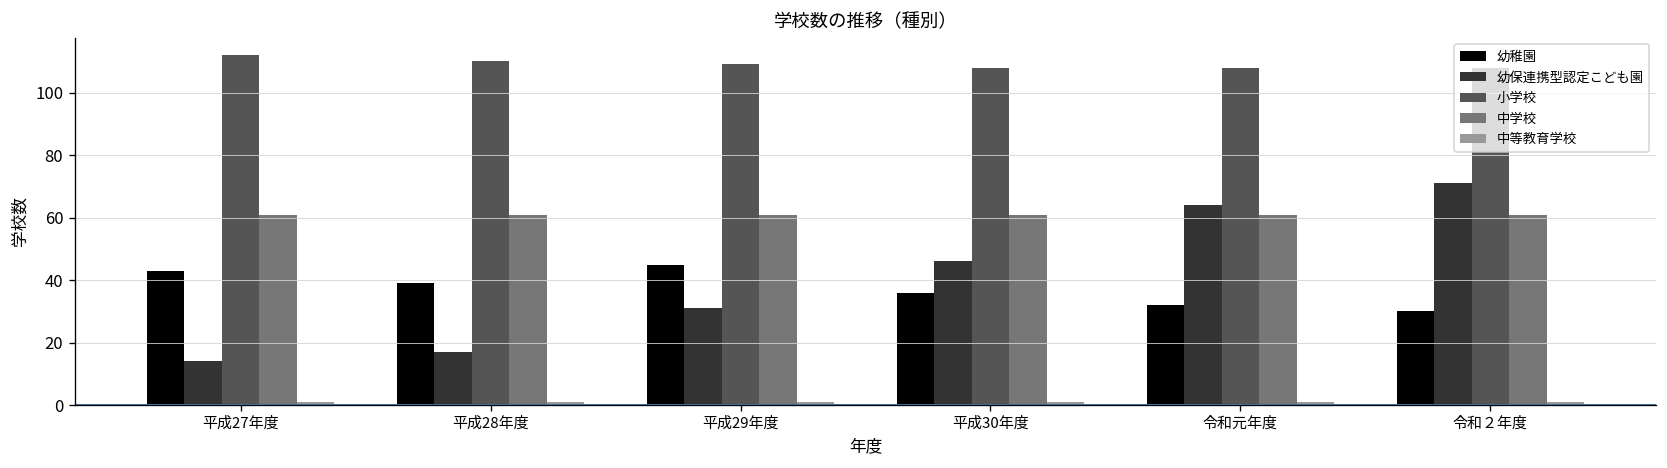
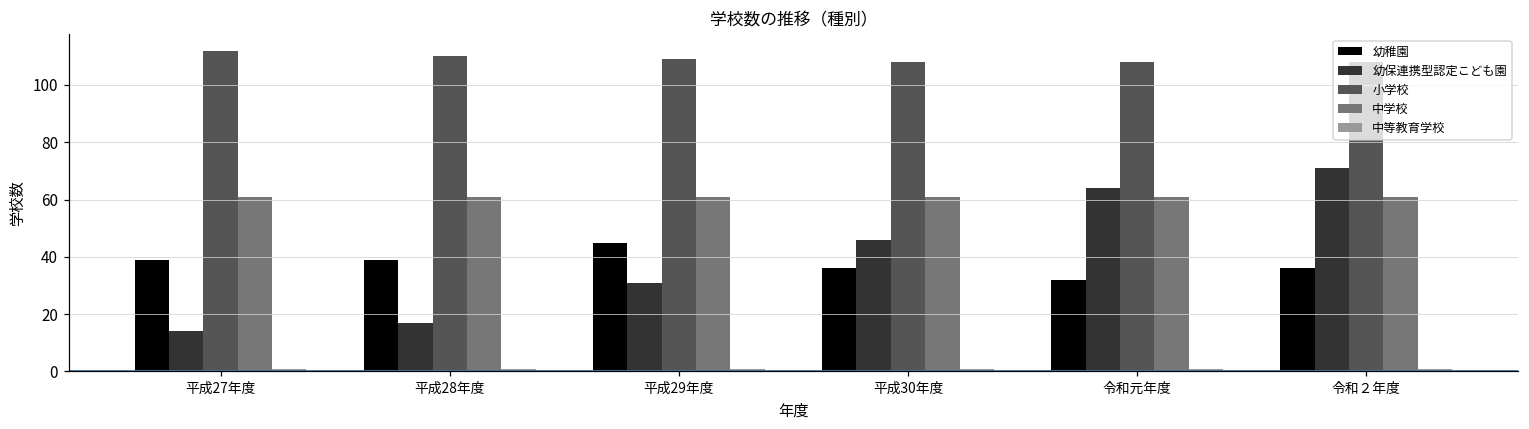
幼稚園, 平成27年度: 43 -> 39
幼稚園, 令和２年度: 30 -> 36
